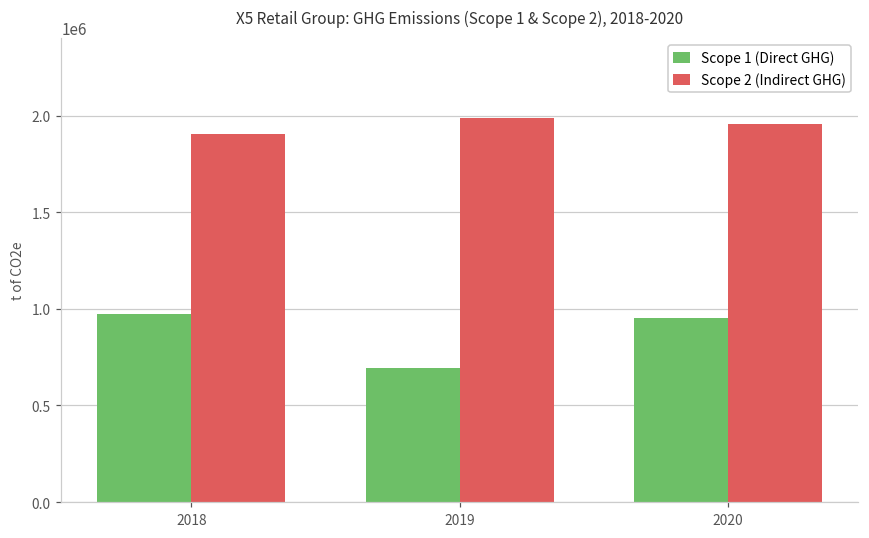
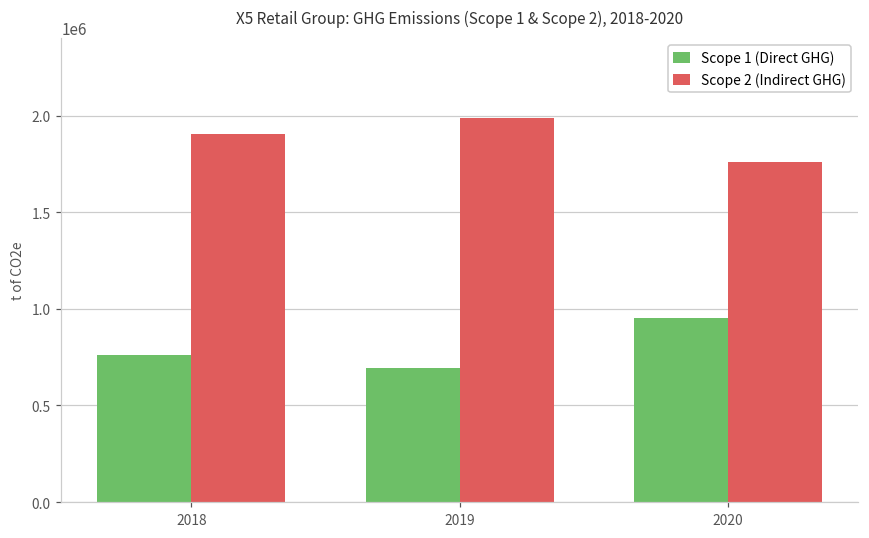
Scope 1 (Direct GHG), 2018: 970000 -> 760000
Scope 2 (Indirect GHG), 2020: 1960000 -> 1760000
